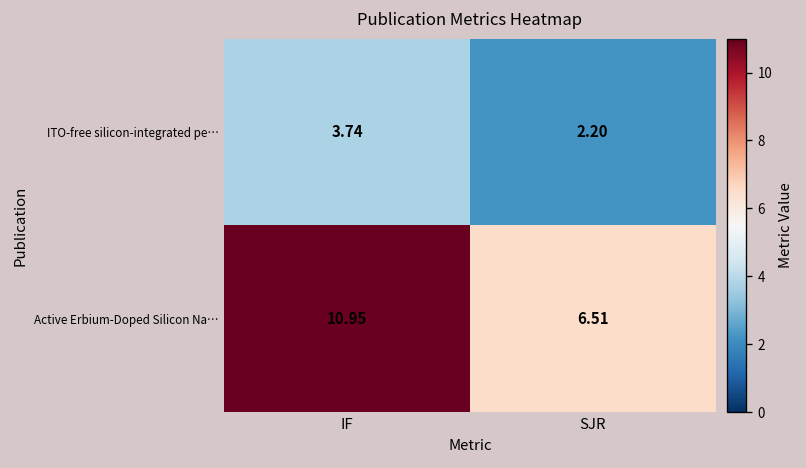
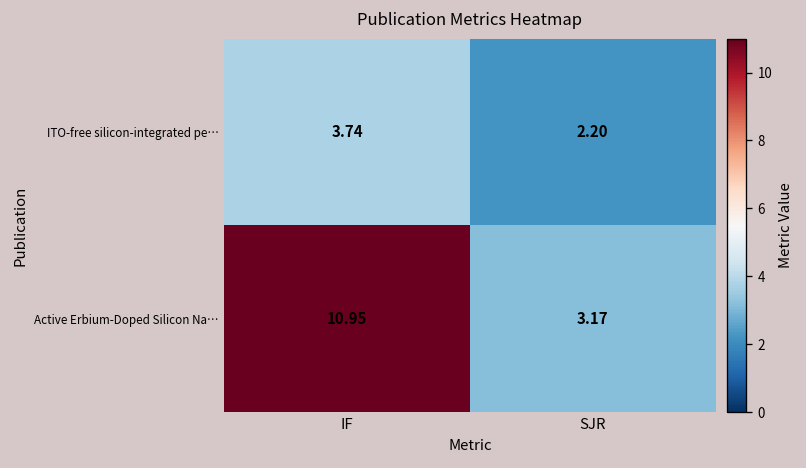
Active Erbium-Doped Silicon Na…, SJR: 6.51 -> 3.17
